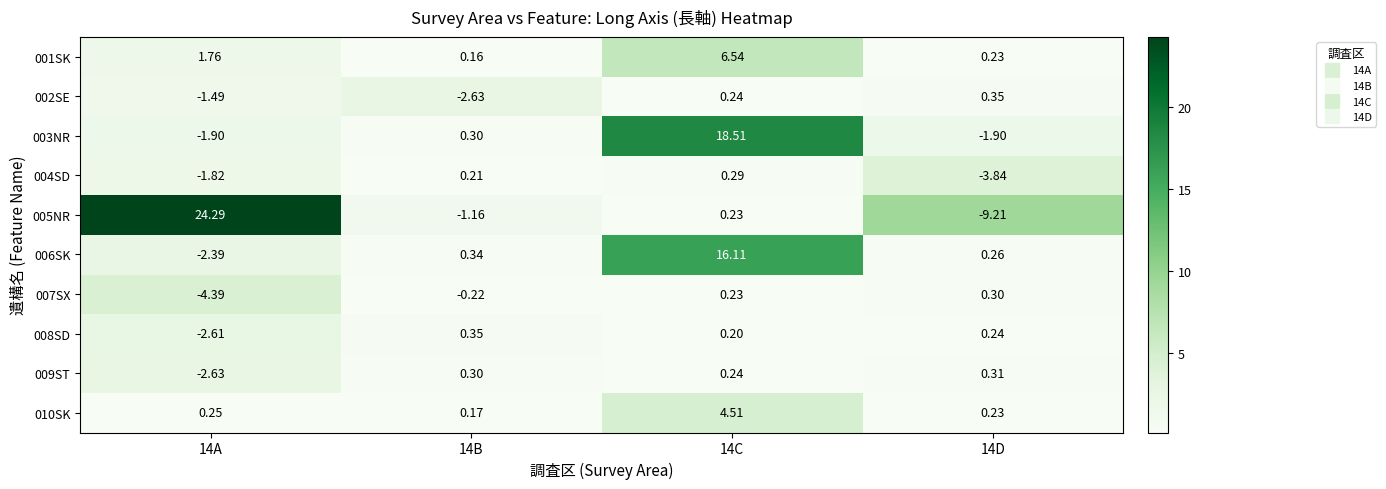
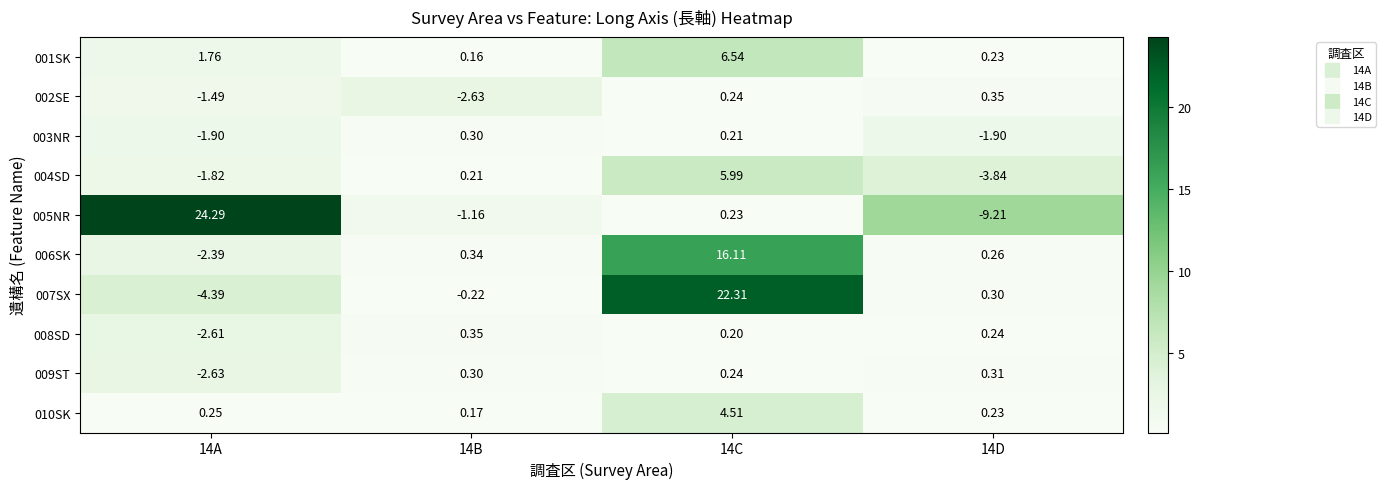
003NR, 14C: 18.51 -> 0.21
004SD, 14C: 0.29 -> 5.99
007SX, 14C: 0.23 -> 22.31
